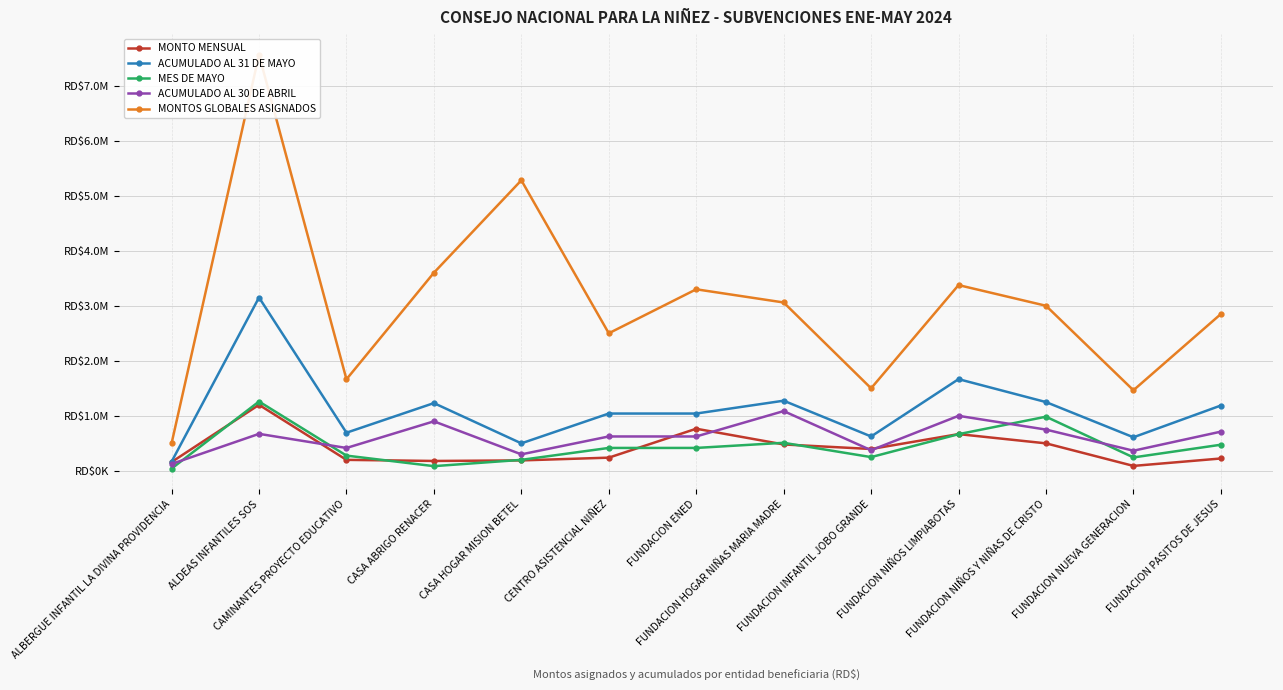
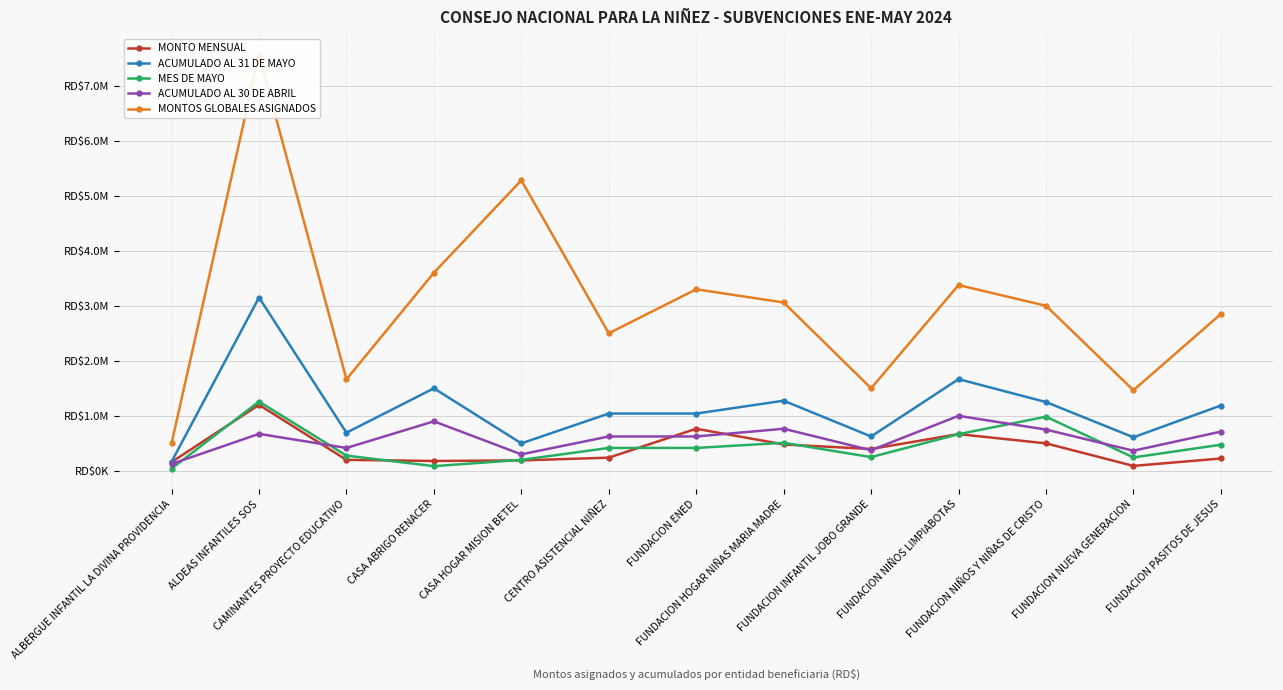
ACUMULADO AL 31 DE MAYO, CASA ABRIGO RENACER: RD$1200000 -> RD$1500000
ACUMULADO AL 30 DE ABRIL, FUNDACION HOGAR NIÑAS MARIA MADRE: RD$1100000 -> RD$800000
